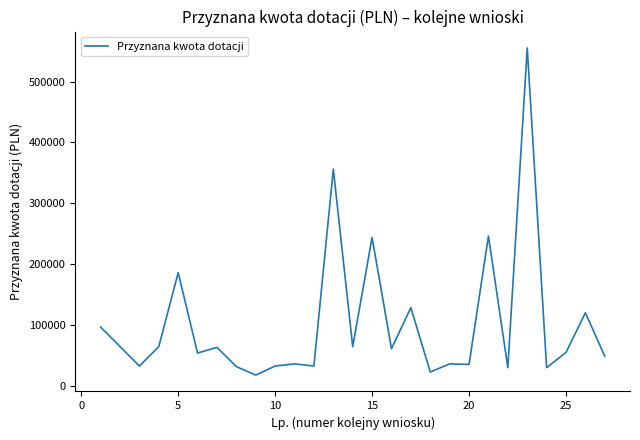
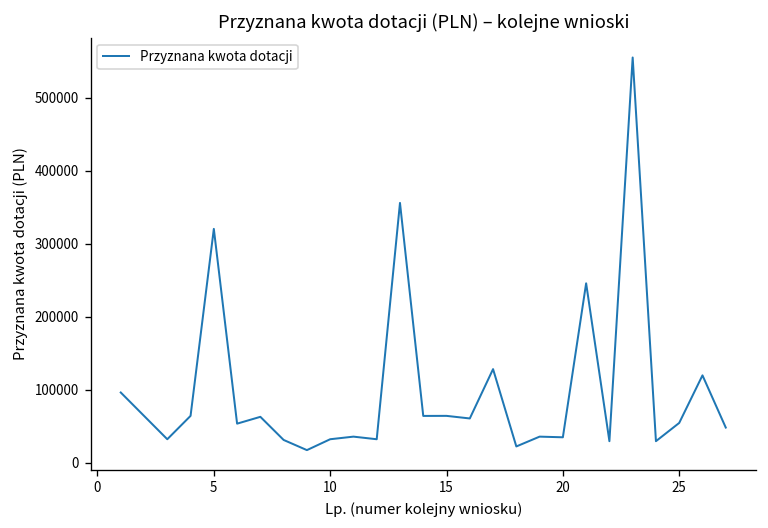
5: 190000 -> 320000
15: 240000 -> 60000
